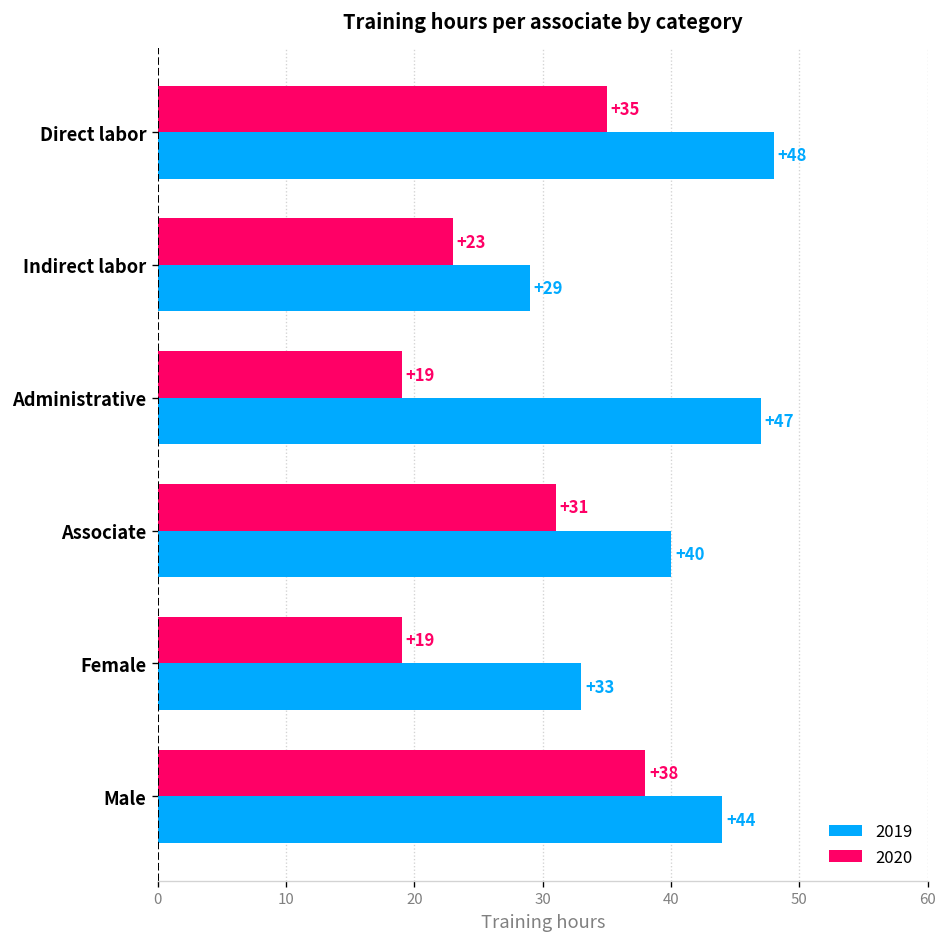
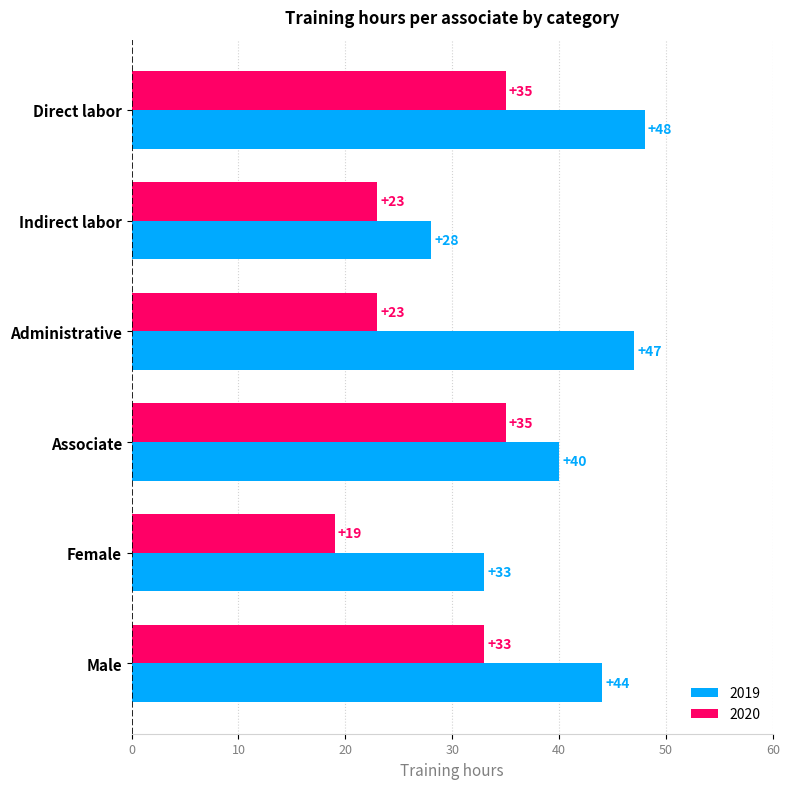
2019, Indirect labor: +29 -> +28
2020, Administrative: +19 -> +23
2020, Associate: +31 -> +35
2020, Male: +38 -> +33
